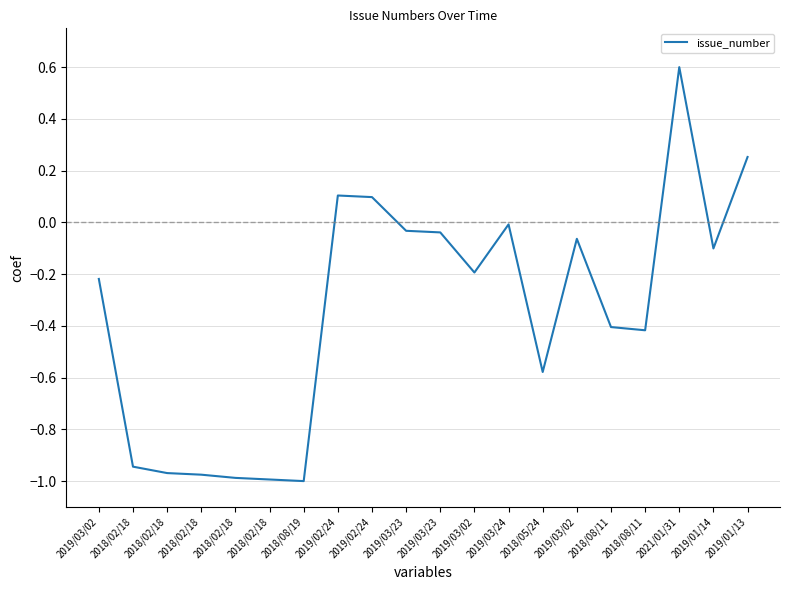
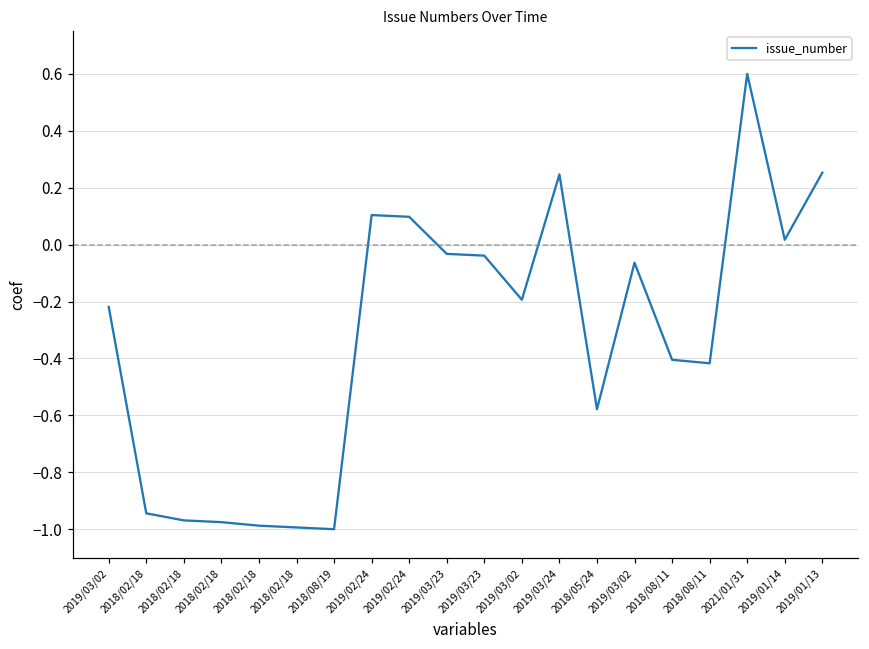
2019/03/24: -0.01 -> 0.25
2019/01/14: -0.10 -> 0.02
